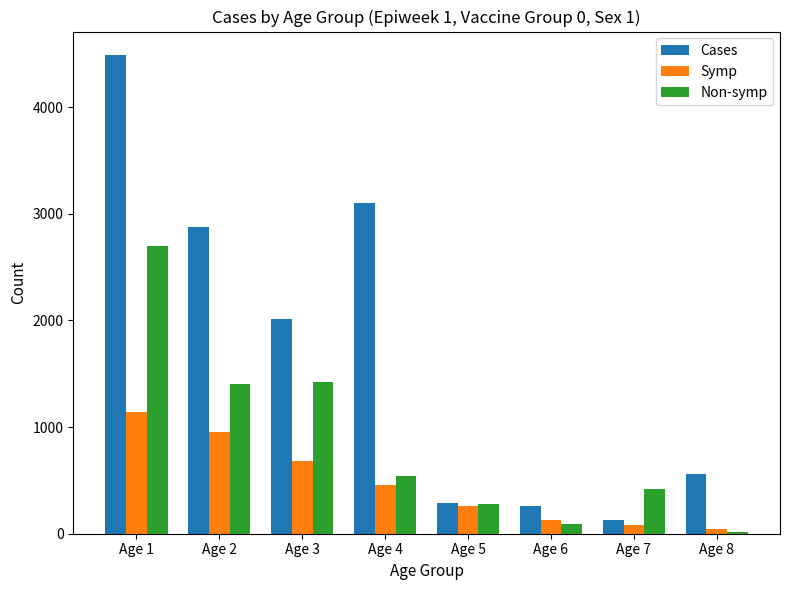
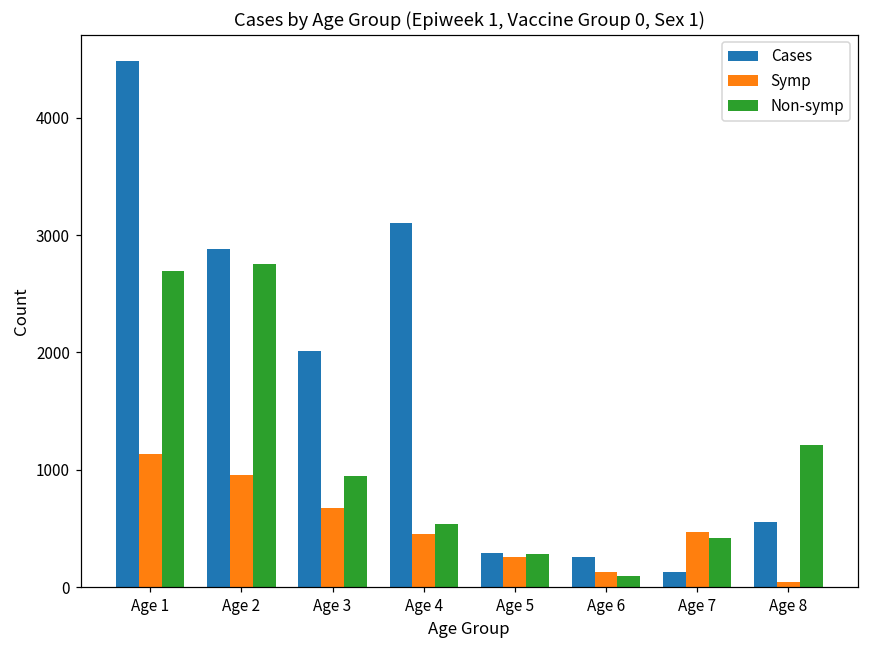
Non-symp, Age 2: 1400 -> 2760
Non-symp, Age 3: 1430 -> 950
Symp, Age 7: 80 -> 470
Non-symp, Age 8: 20 -> 1210
